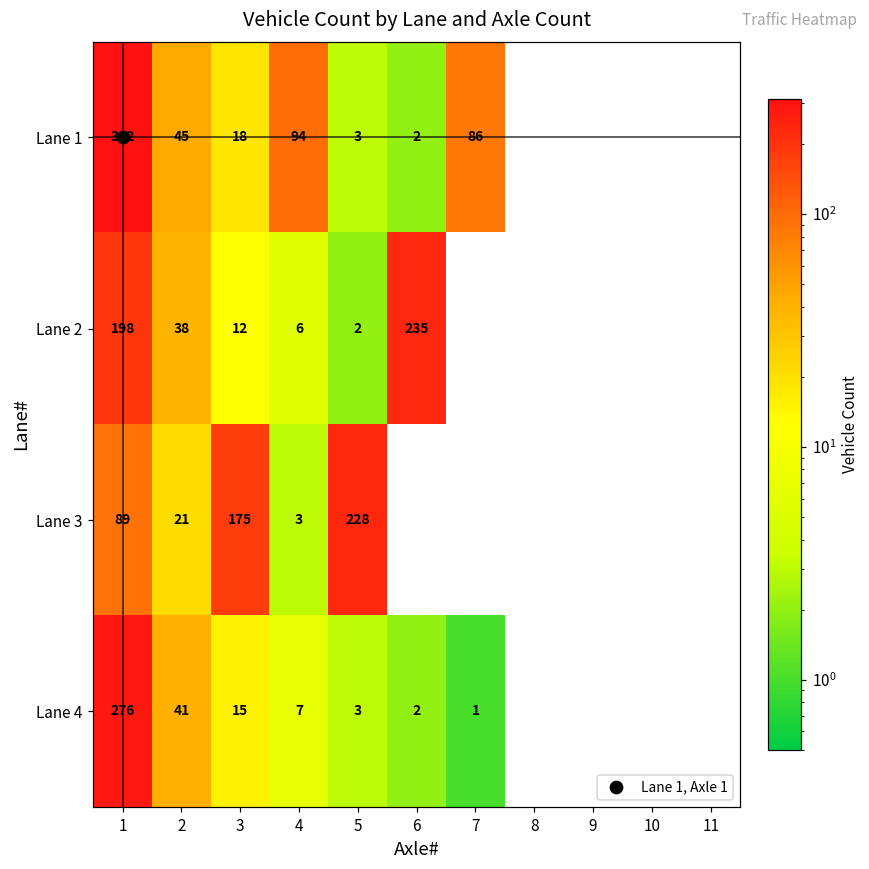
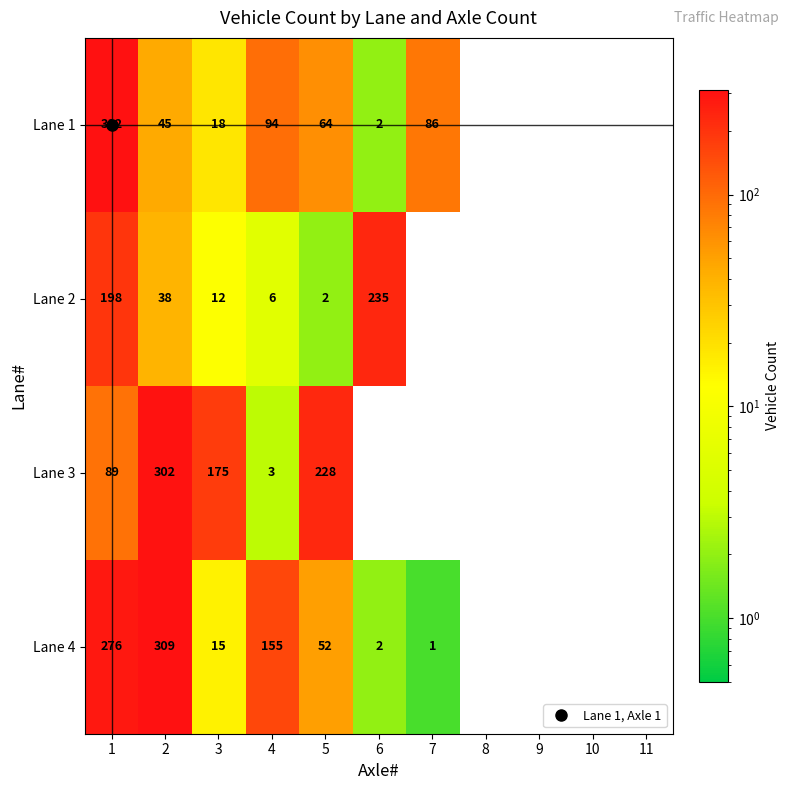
Lane 1, 5: 3 -> 64
Lane 3, 2: 21 -> 302
Lane 4, 2: 41 -> 309
Lane 4, 4: 7 -> 155
Lane 4, 5: 3 -> 52
